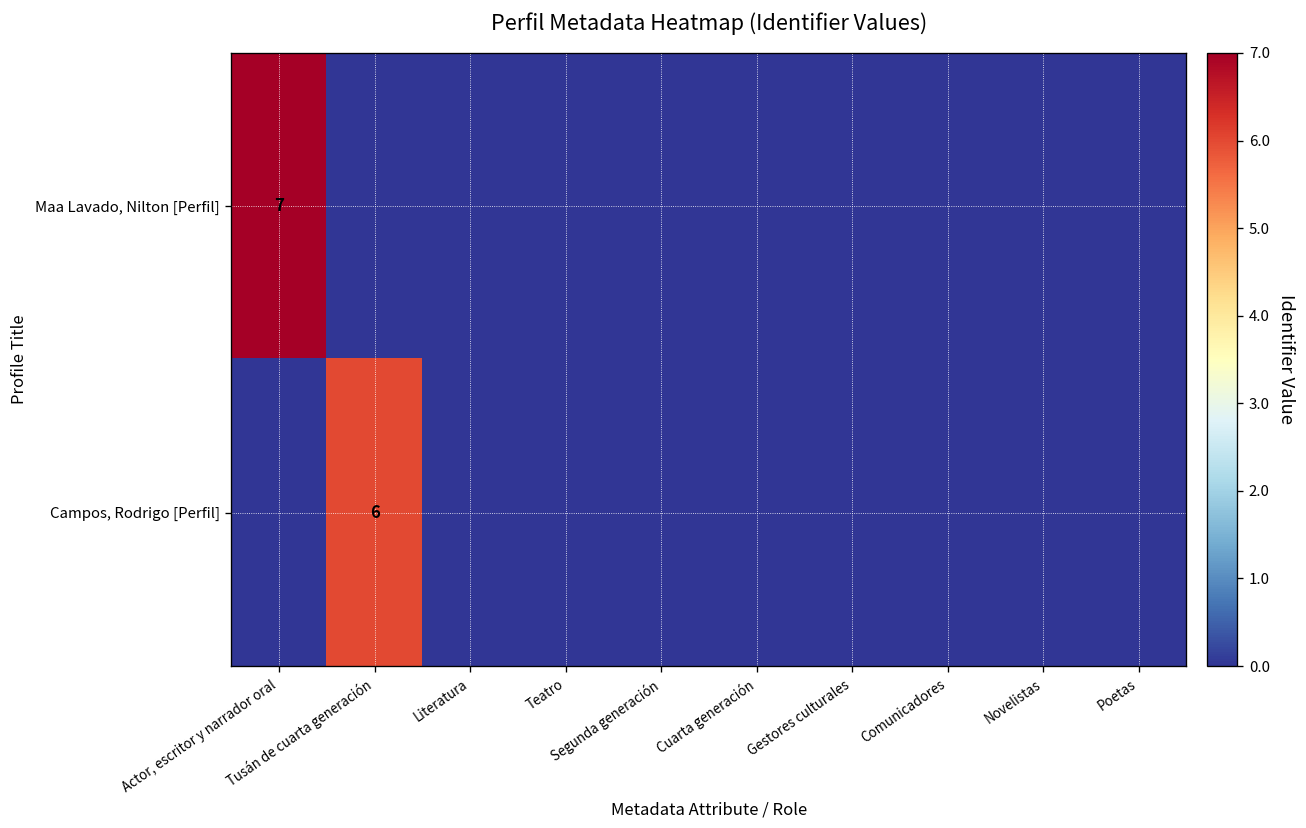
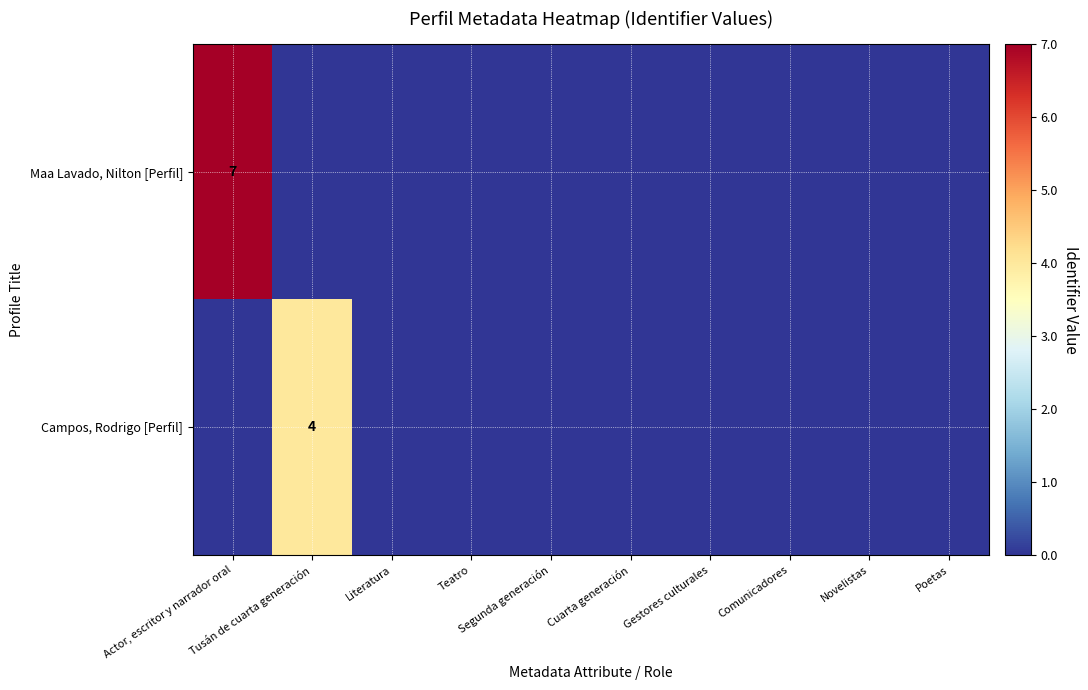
Campos, Rodrigo [Perfil], Tusán de cuarta generación: 6 -> 4
